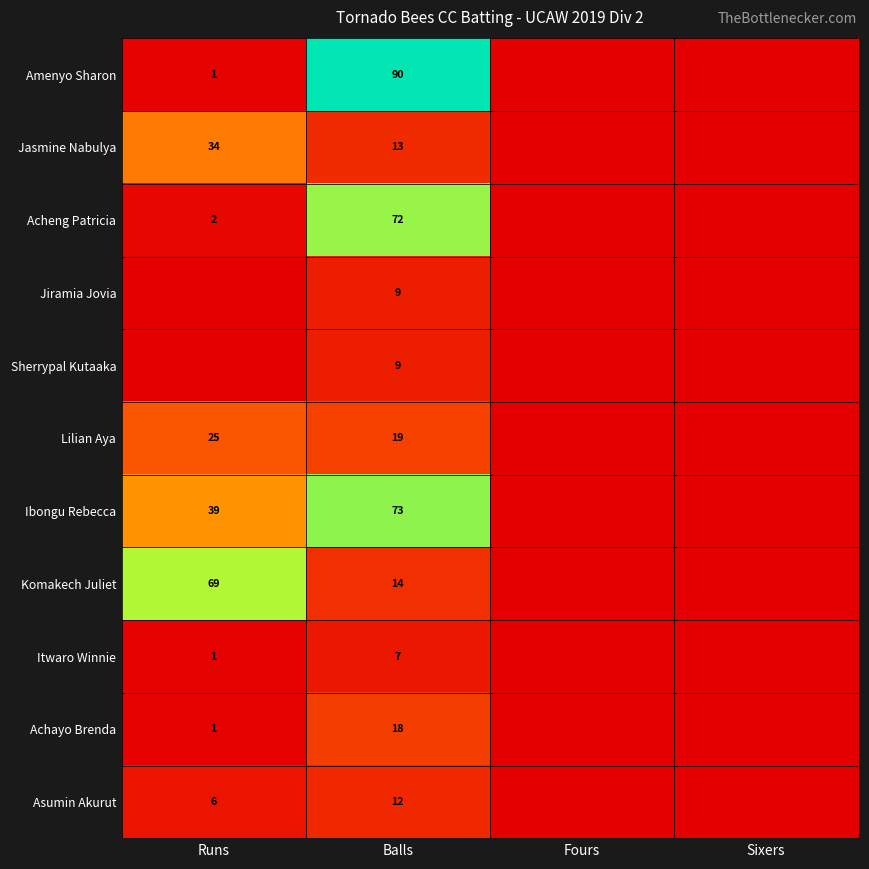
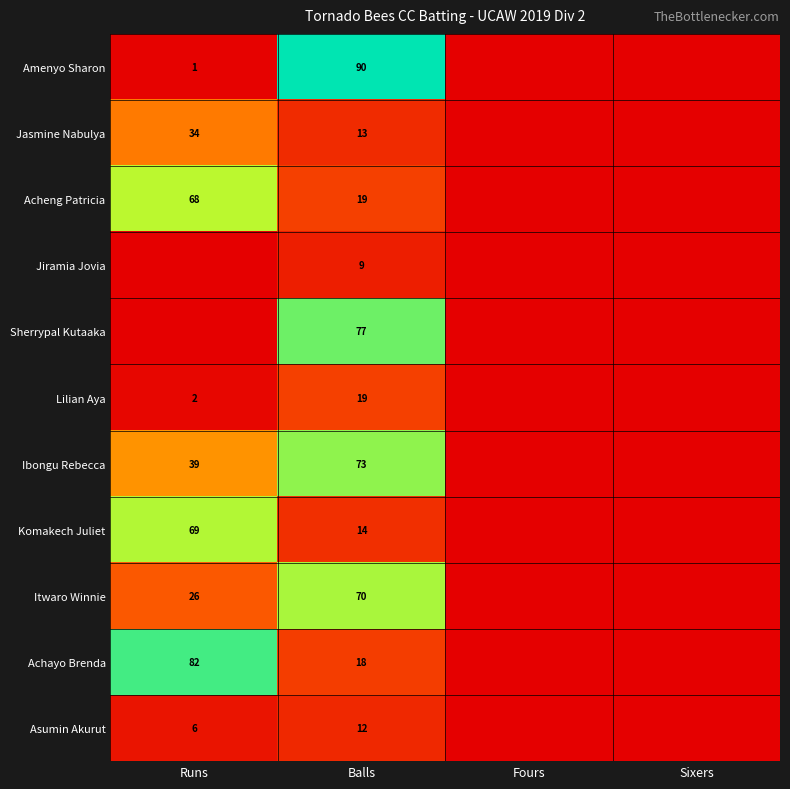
Acheng Patricia, Runs: 2 -> 68
Acheng Patricia, Balls: 72 -> 19
Sherrypal Kutaaka, Balls: 9 -> 77
Lilian Aya, Runs: 25 -> 2
Itwaro Winnie, Runs: 1 -> 26
Itwaro Winnie, Balls: 7 -> 70
Achayo Brenda, Runs: 1 -> 82
